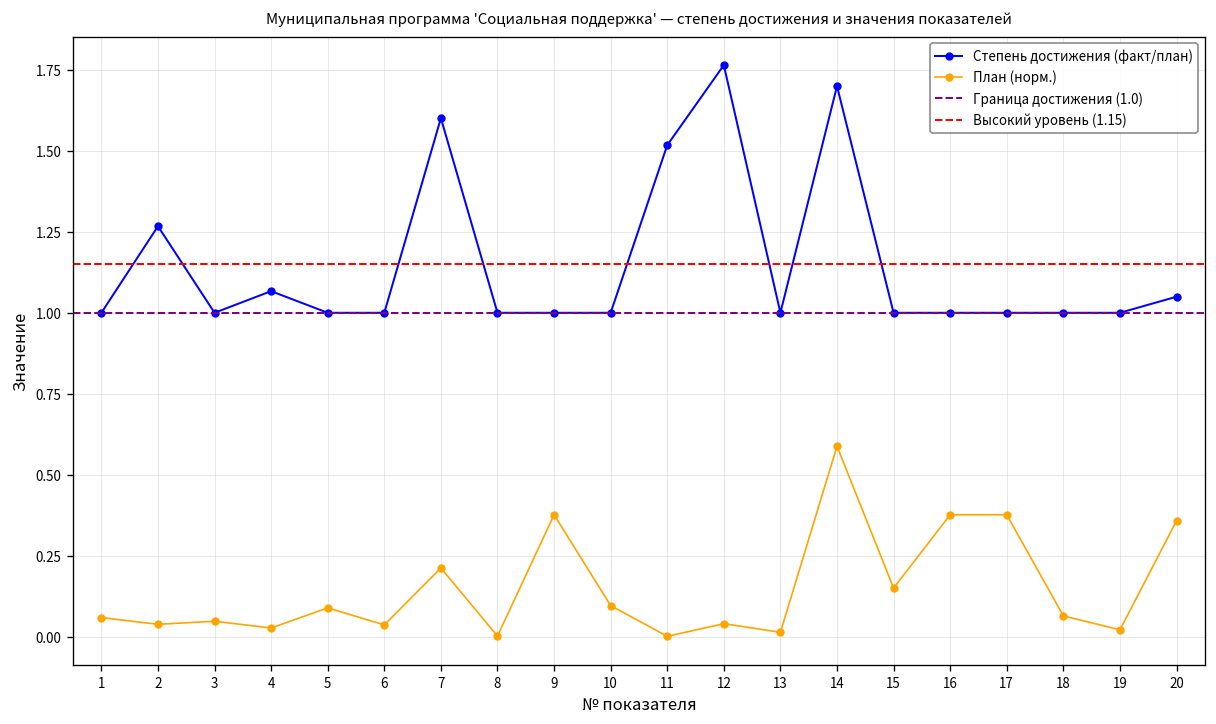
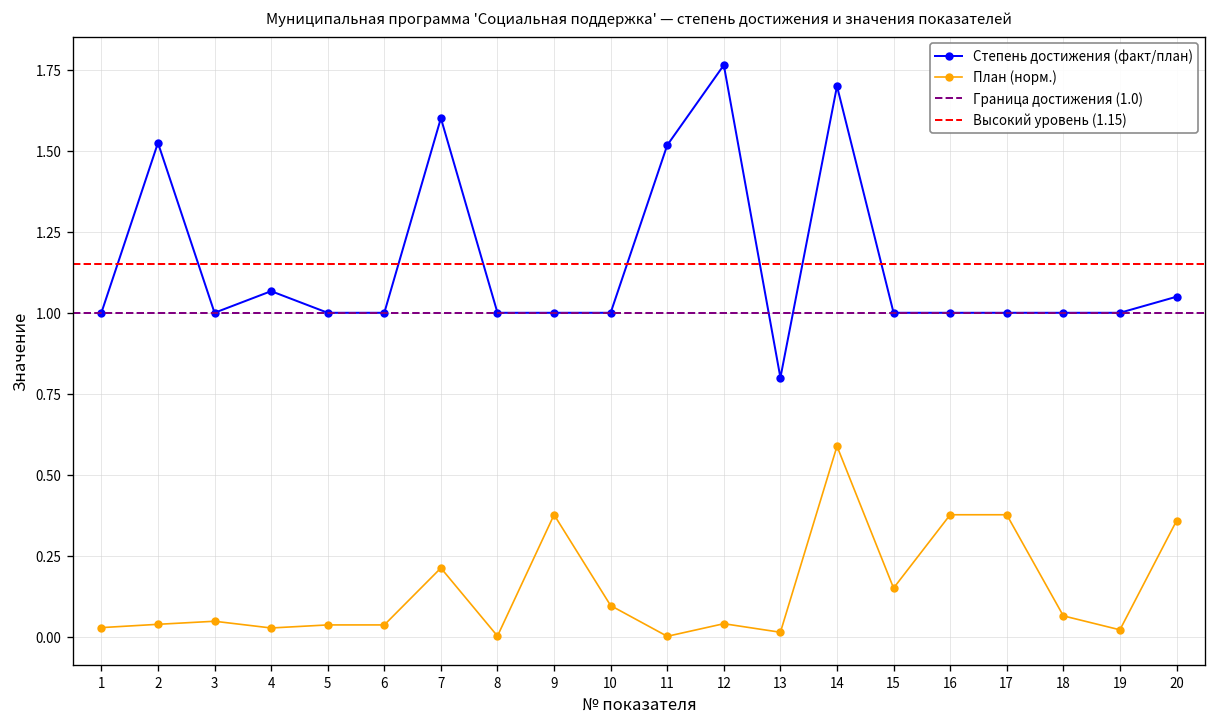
План (норм.), 1: 0.06 -> 0.03
Степень достижения (факт/план), 2: 1.27 -> 1.52
План (норм.), 5: 0.09 -> 0.04
Степень достижения (факт/план), 13: 1.0 -> 0.8
